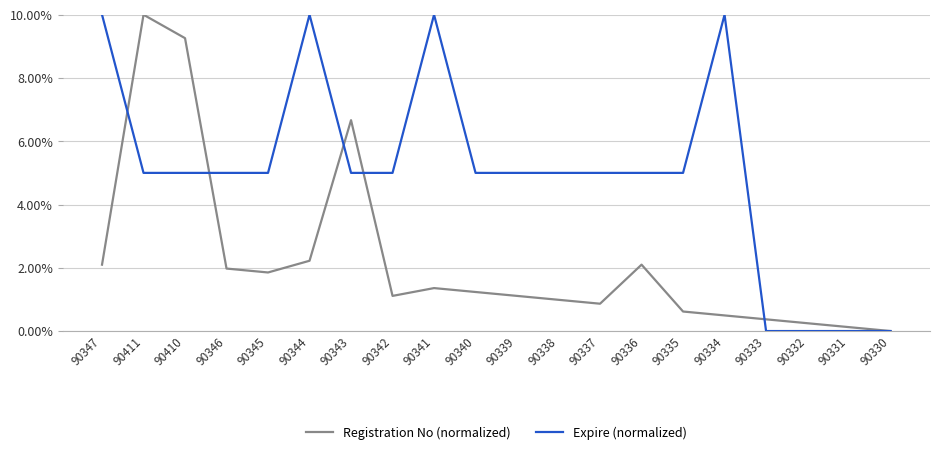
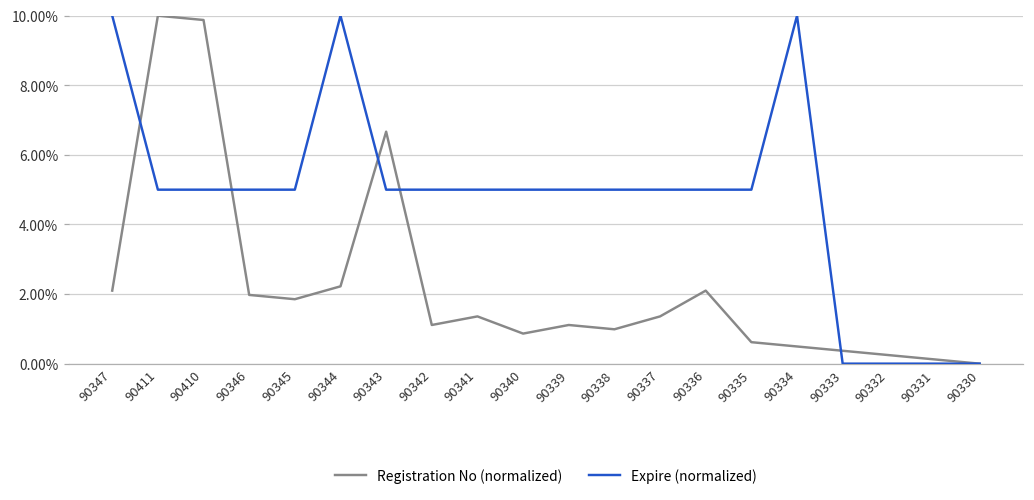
Registration No (normalized), 90410: 9.3% -> 9.9%
Expire (normalized), 90341: 10.0% -> 5.0%
Registration No (normalized), 90340: 1.2% -> 0.9%
Registration No (normalized), 90337: 0.9% -> 1.4%
